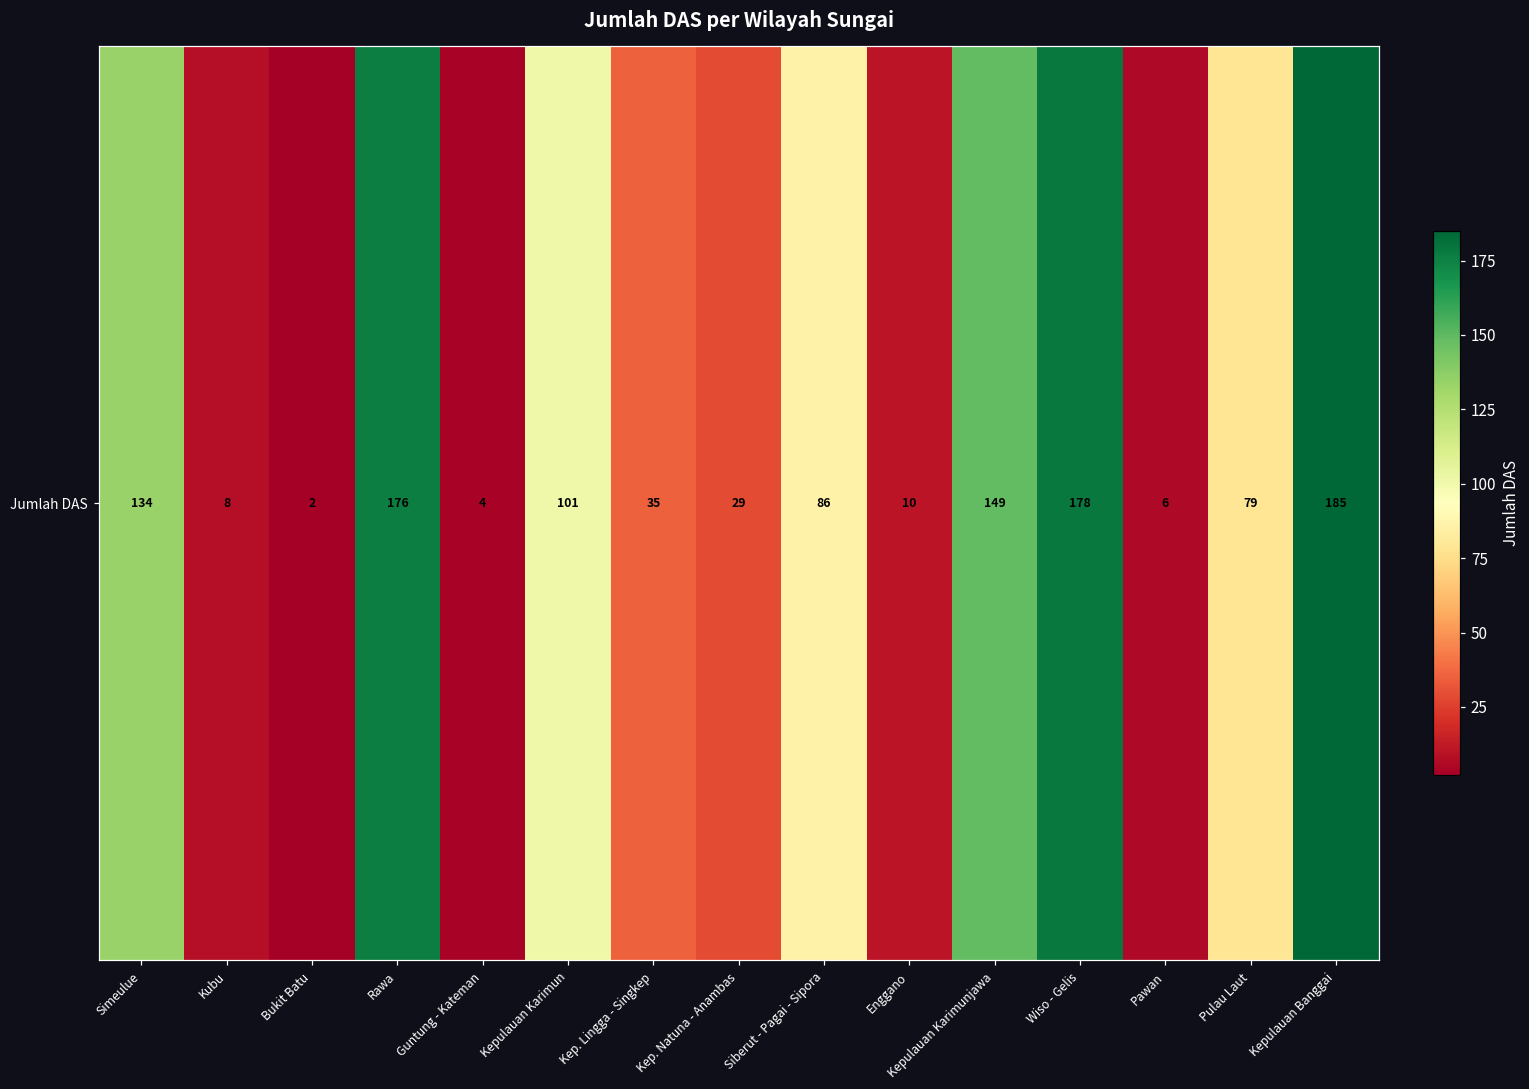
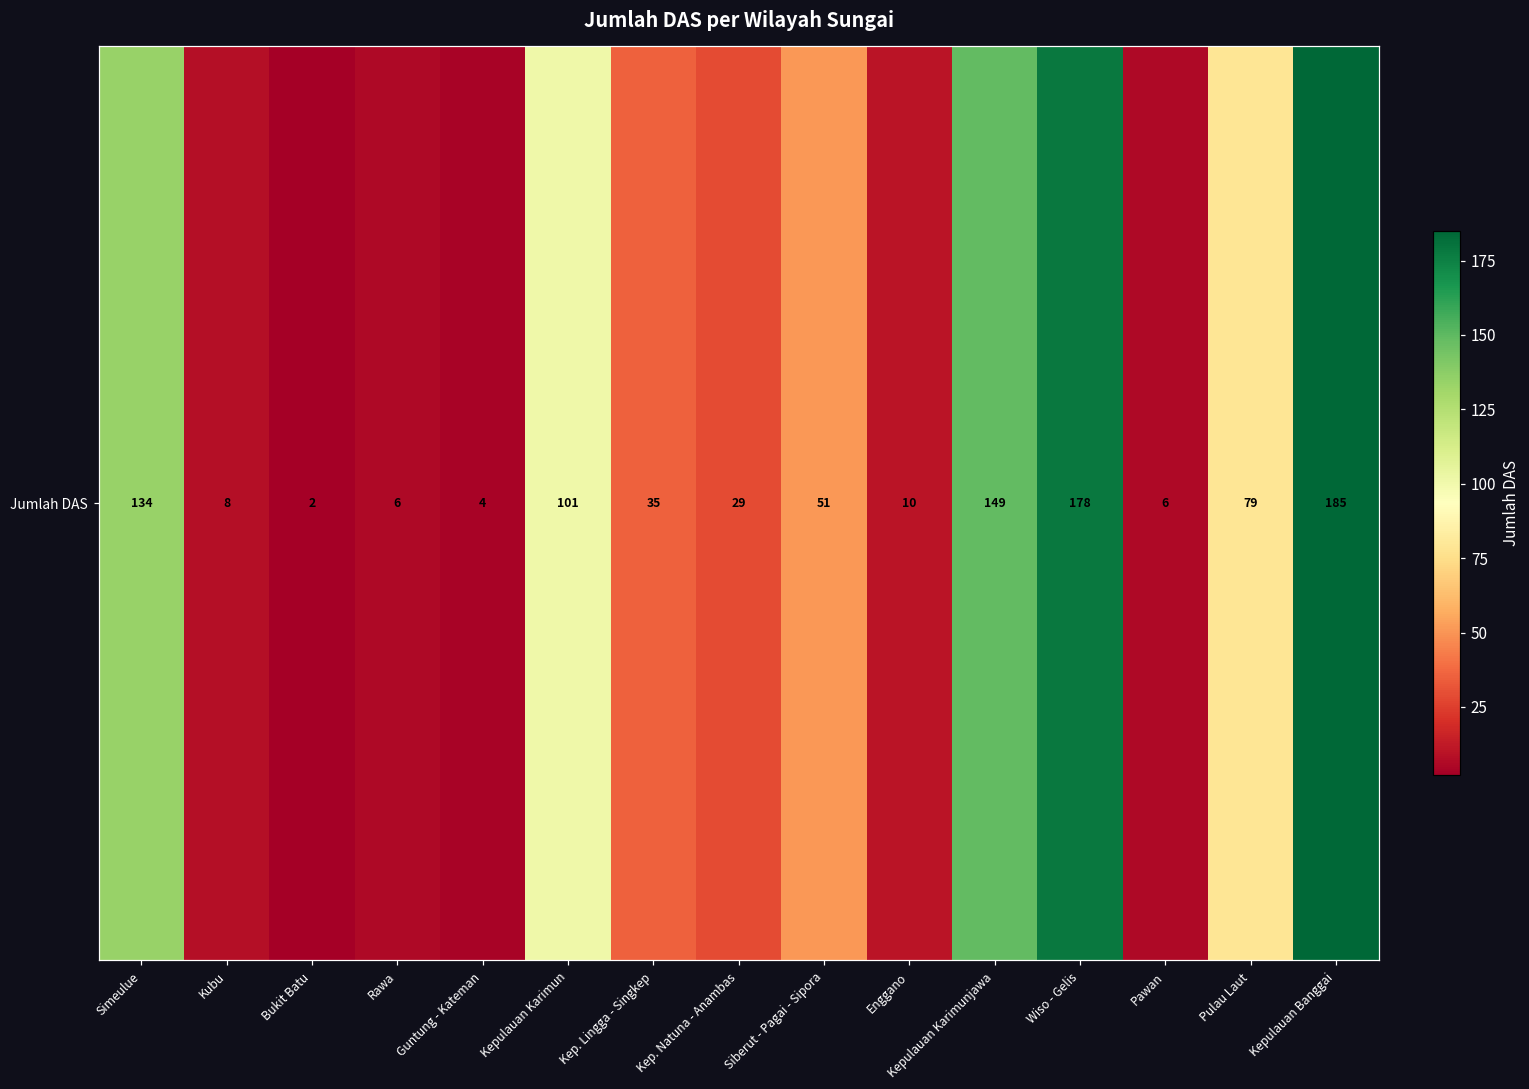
Jumlah DAS, Rawa: 176 -> 6
Jumlah DAS, Siberut - Pagai - Sipora: 86 -> 51
